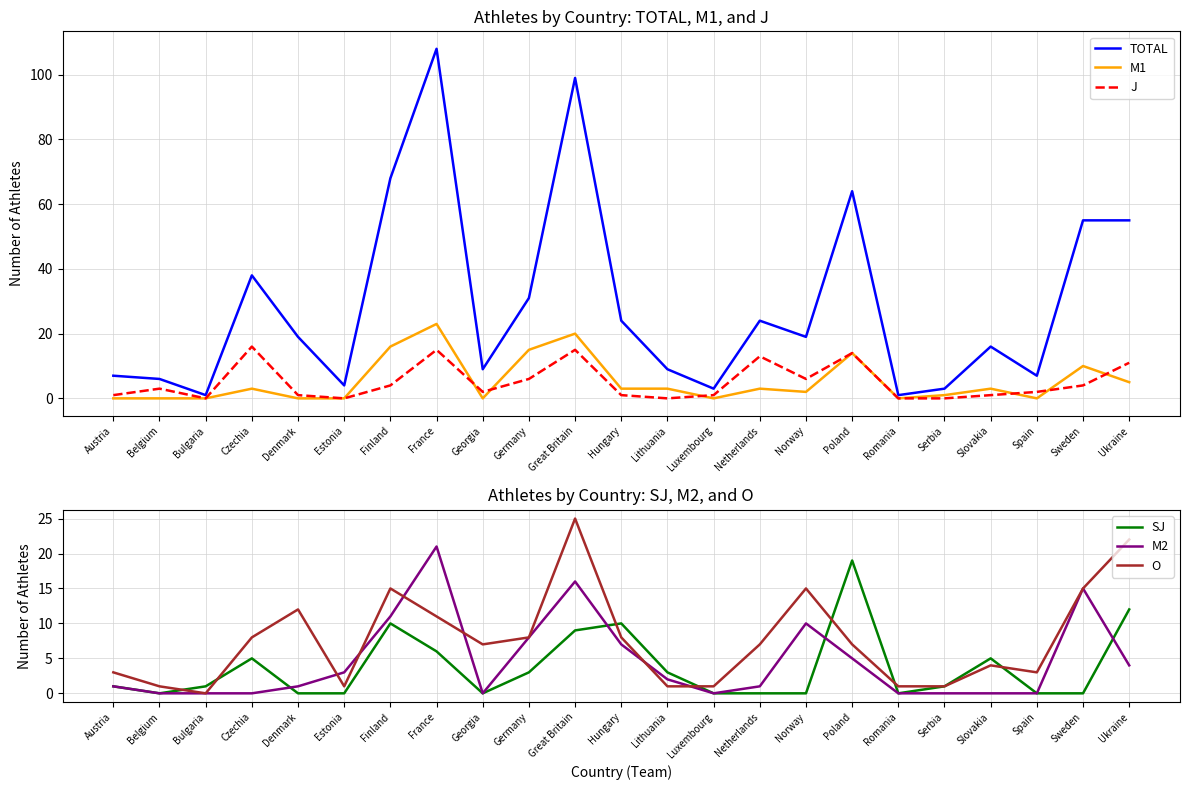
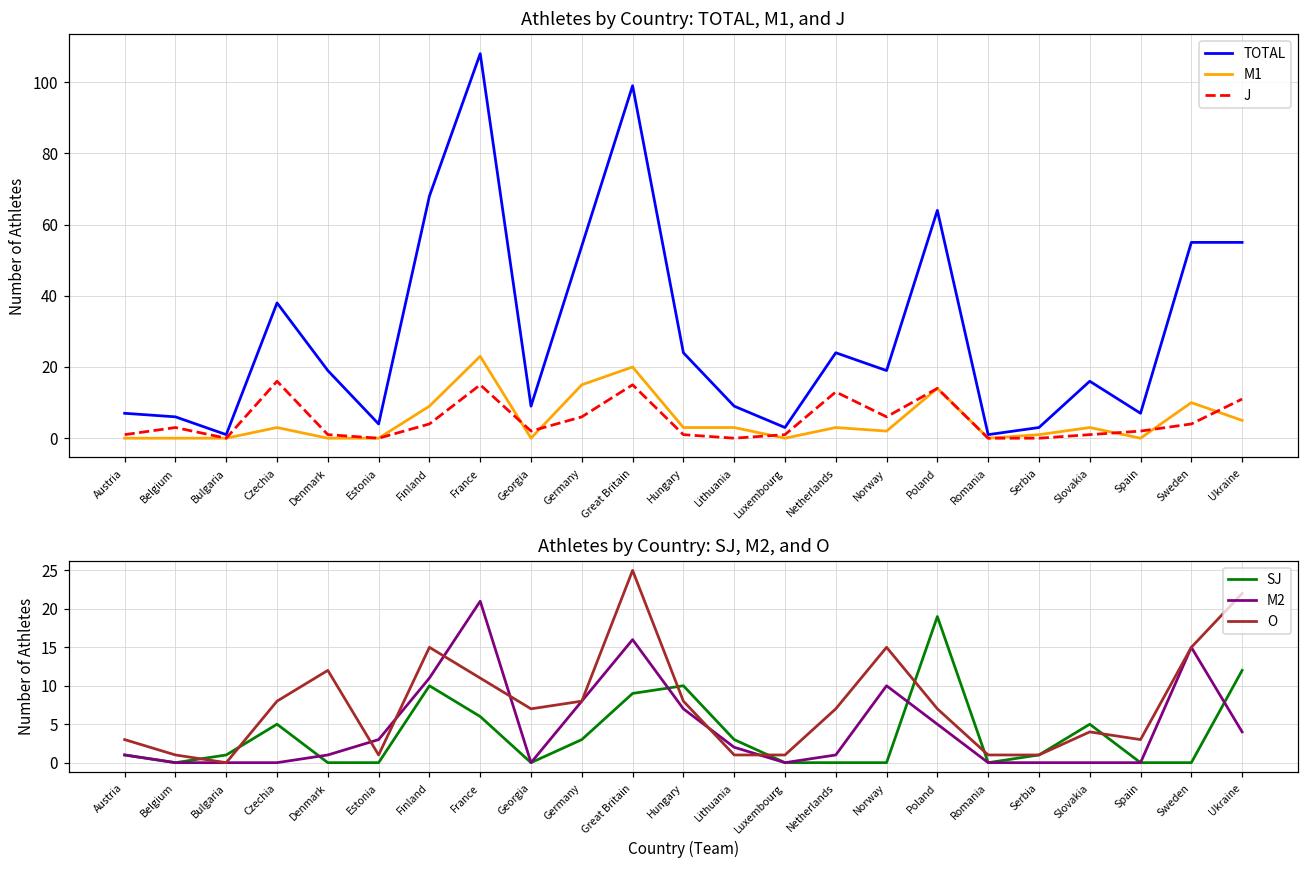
Athletes by Country: TOTAL, M1, and J, M1, Finland: 16 -> 9
Athletes by Country: TOTAL, M1, and J, TOTAL, Germany: 31 -> 54
